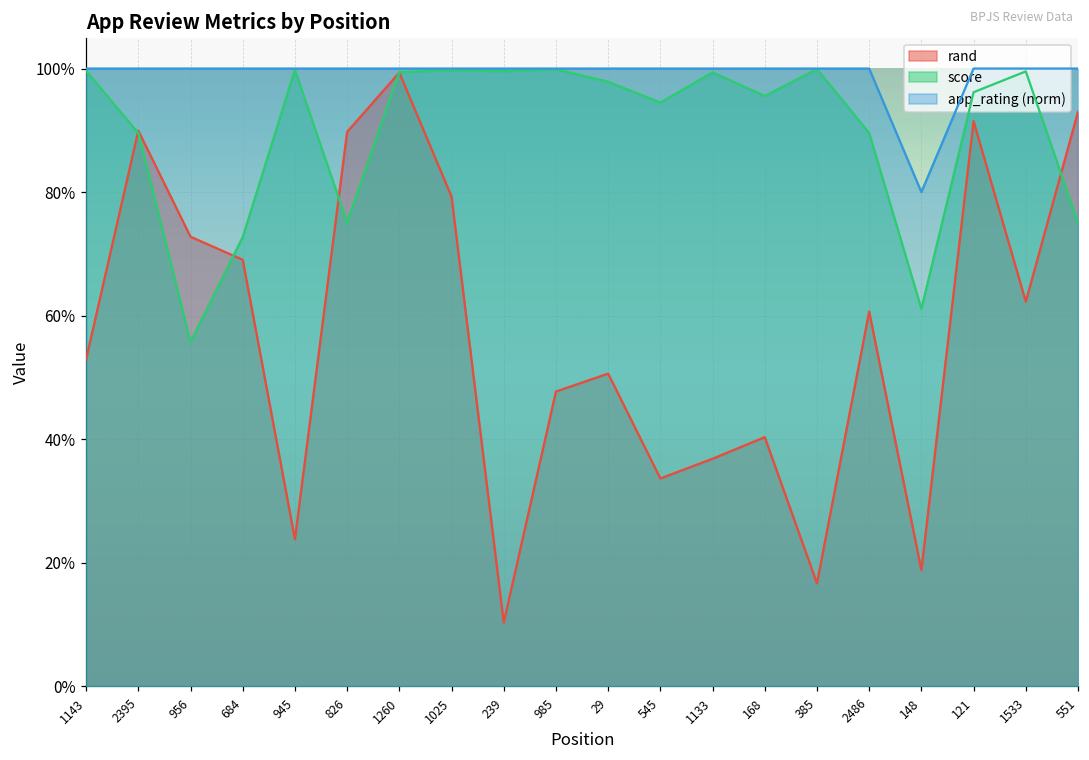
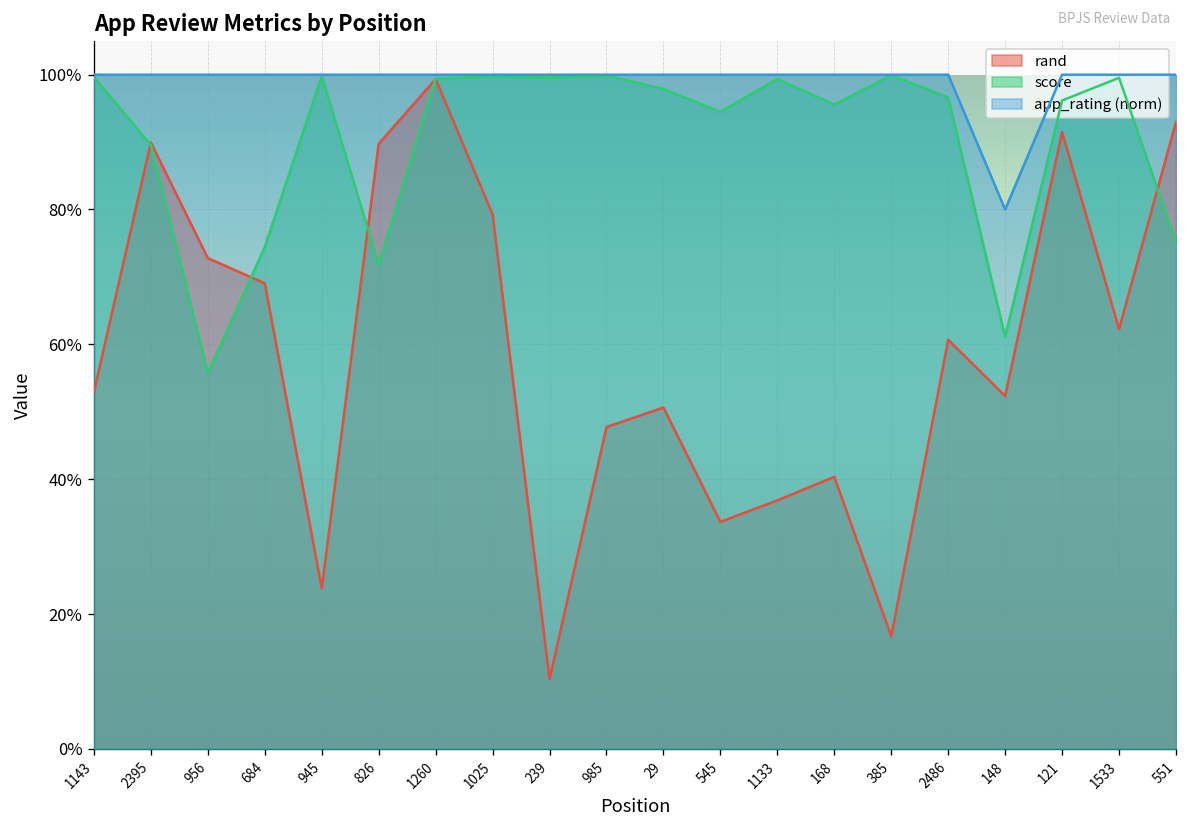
score, 684: 73% -> 74%
score, 826: 75% -> 72%
score, 2486: 90% -> 97%
rand, 148: 19% -> 52%
